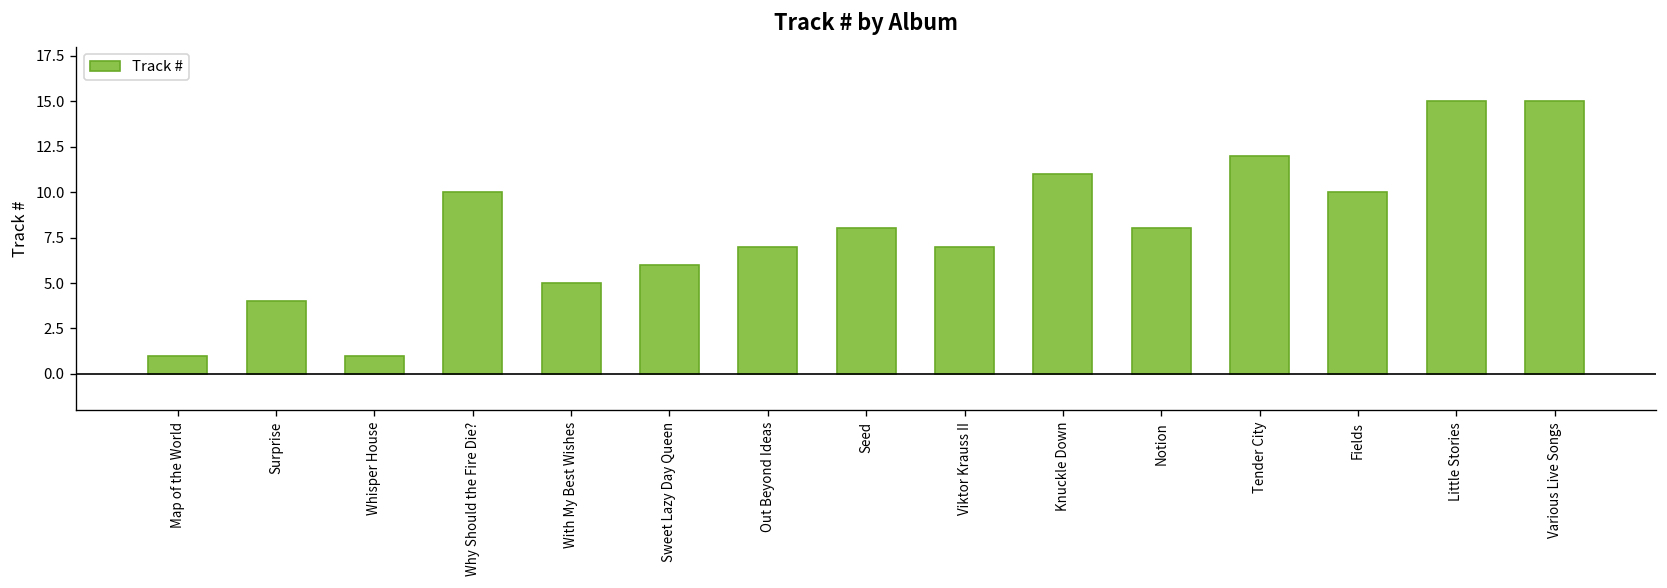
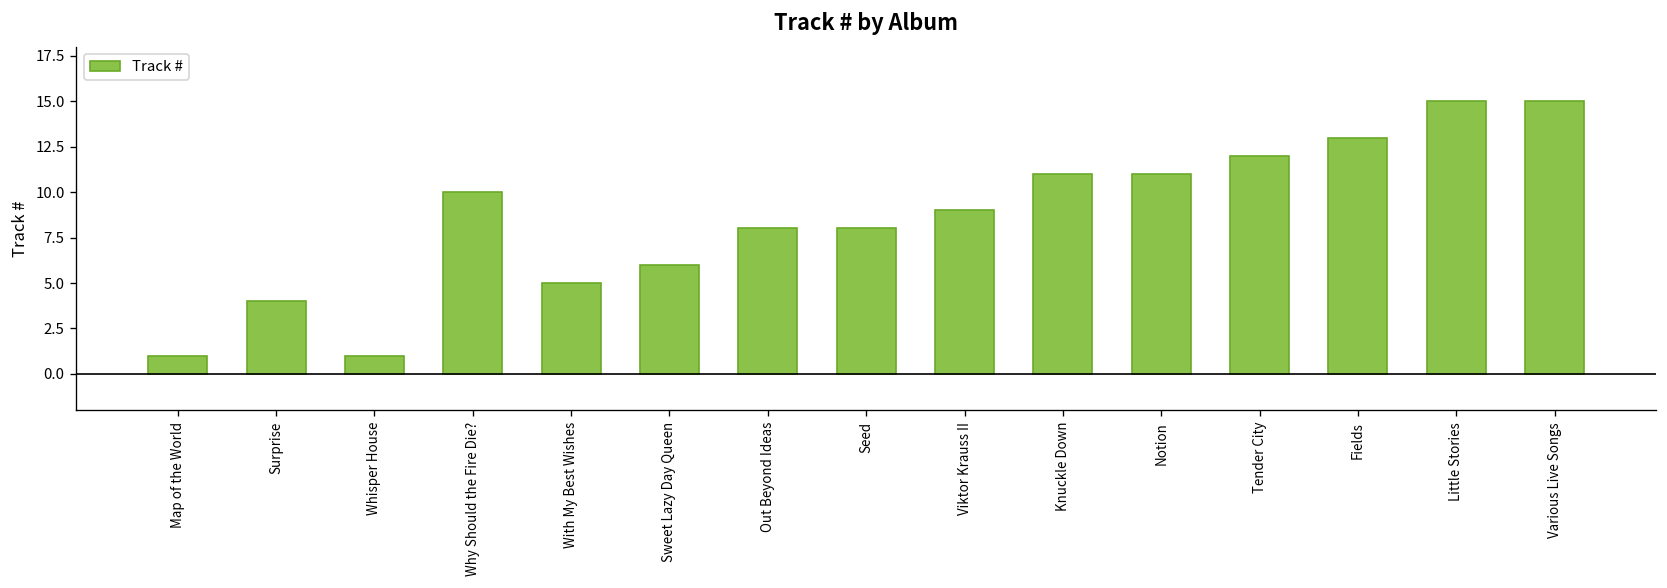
Out Beyond Ideas: 7 -> 8
Viktor Krauss II: 7 -> 9
Notion: 8 -> 11
Fields: 10 -> 13
